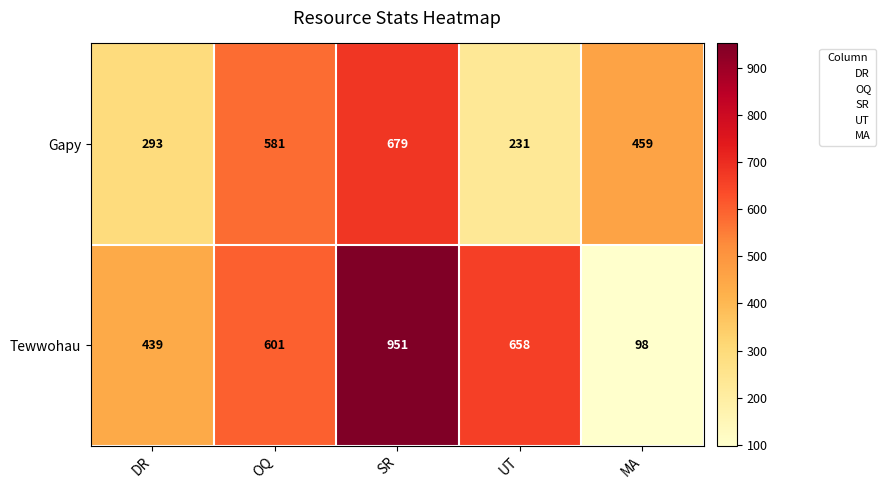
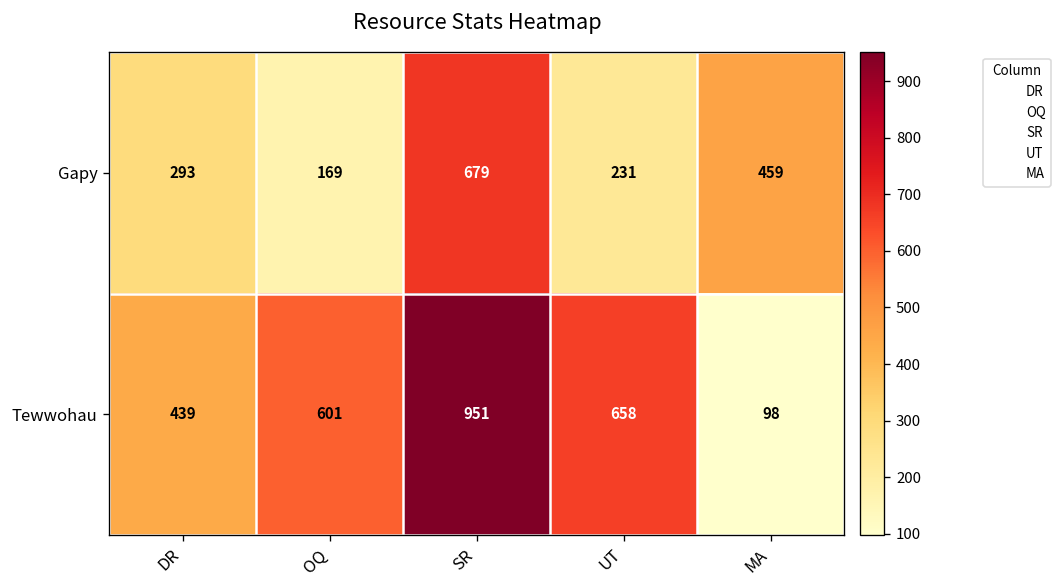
Gapy, OQ: 581 -> 169
